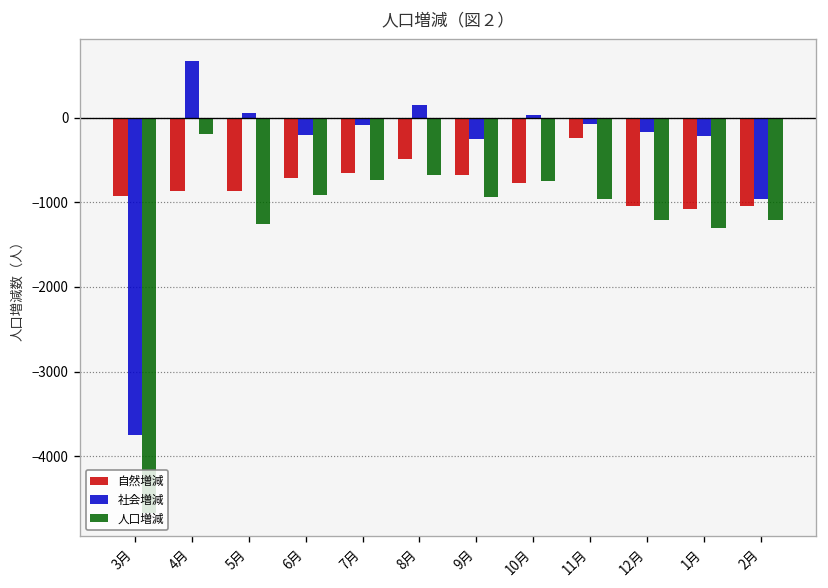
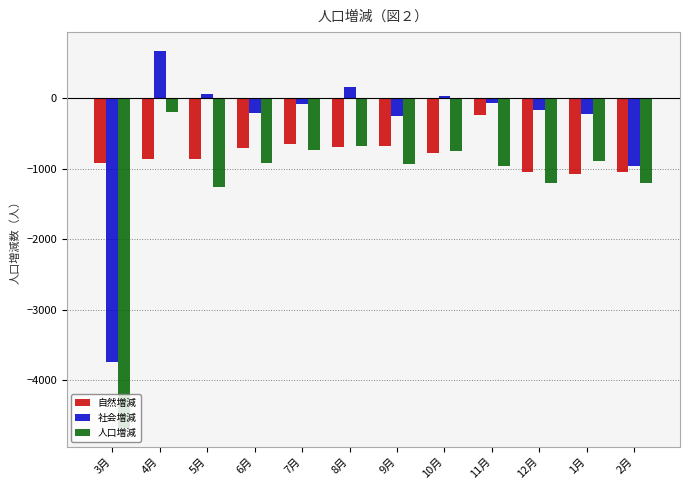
自然増減, 8月: -500 -> -700
人口増減, 1月: -1300 -> -900
